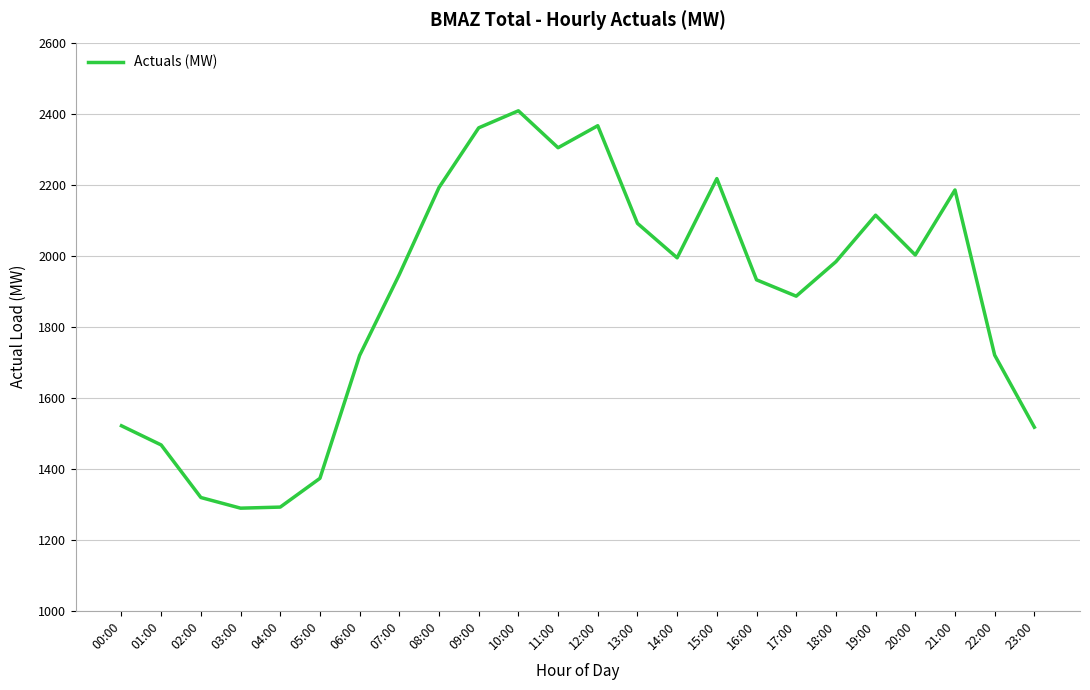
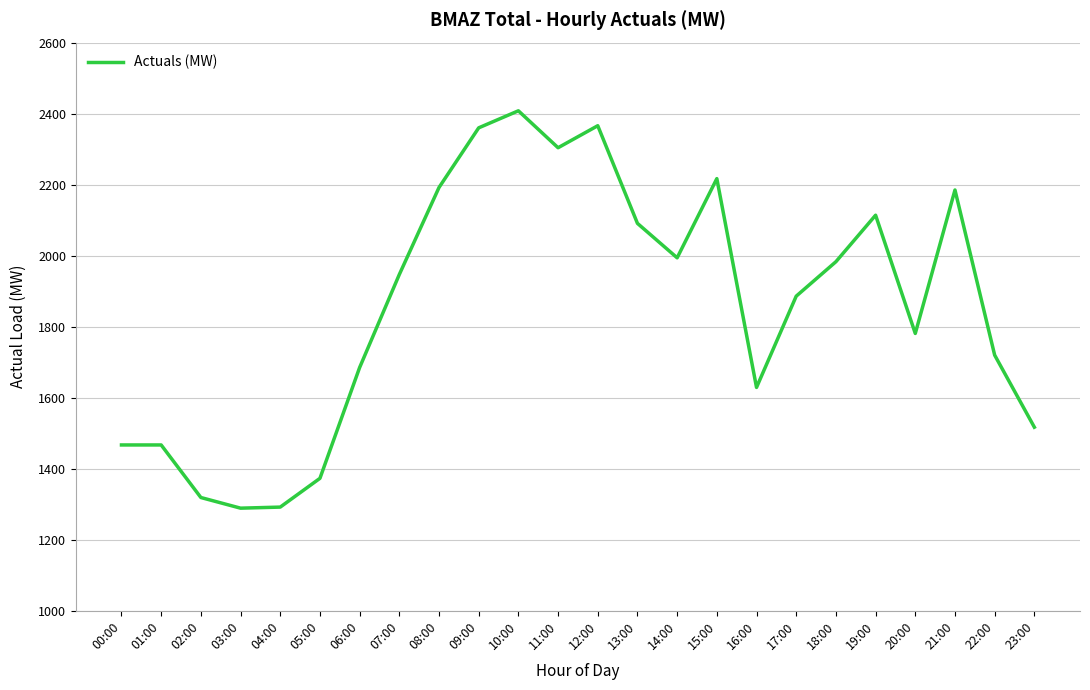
00:00: 1520 -> 1470
06:00: 1720 -> 1690
16:00: 1930 -> 1630
20:00: 2000 -> 1780
